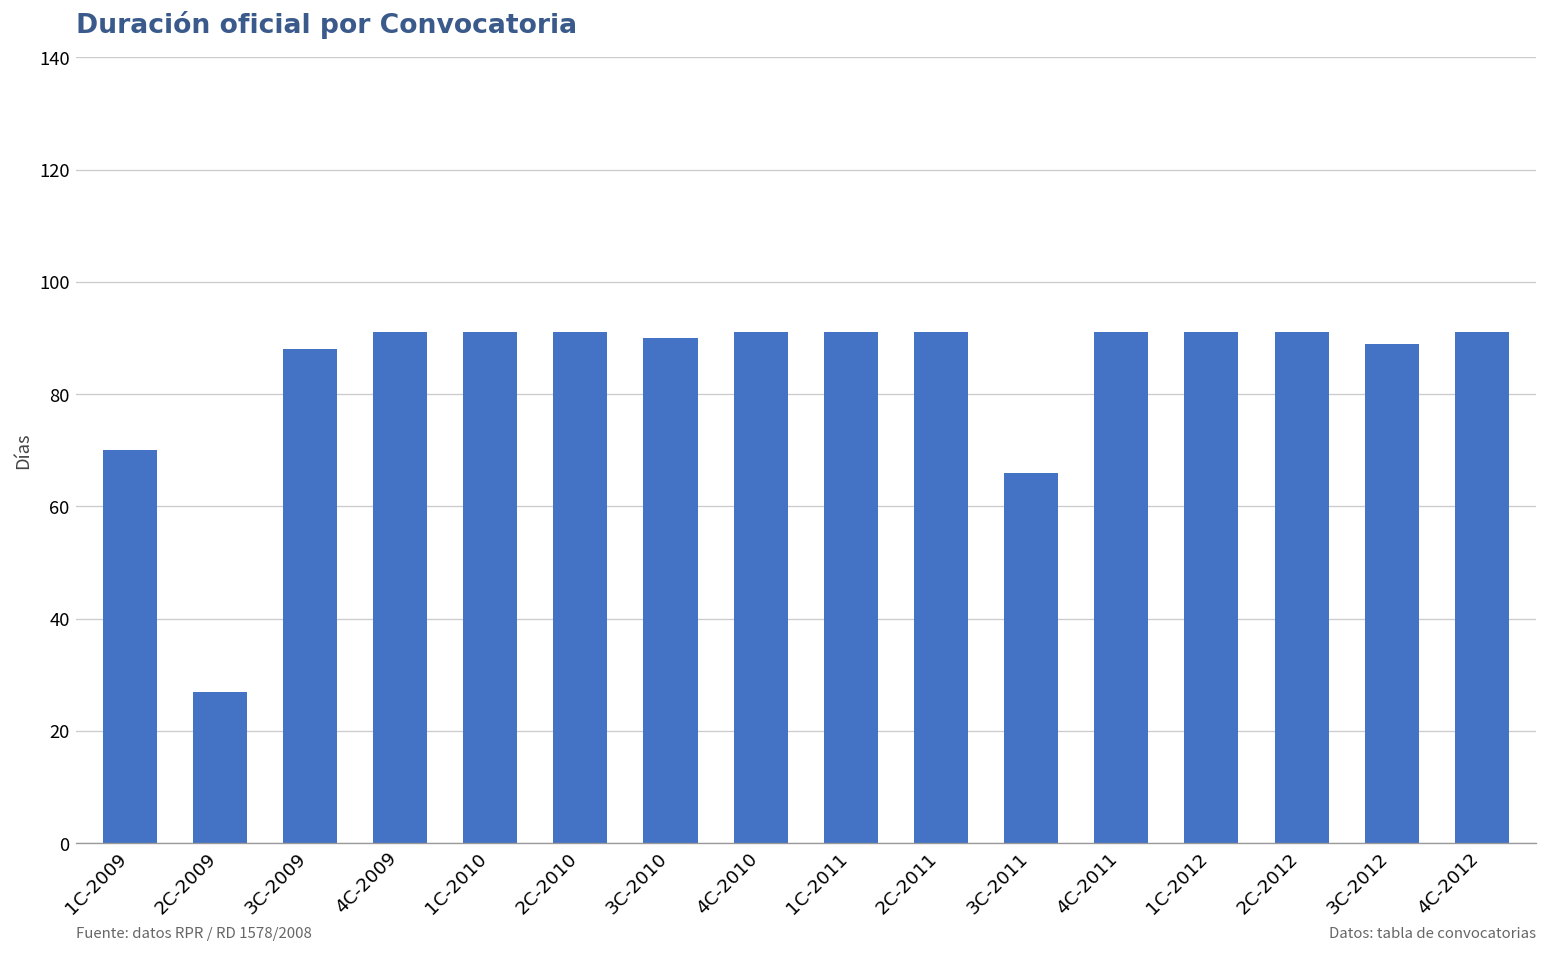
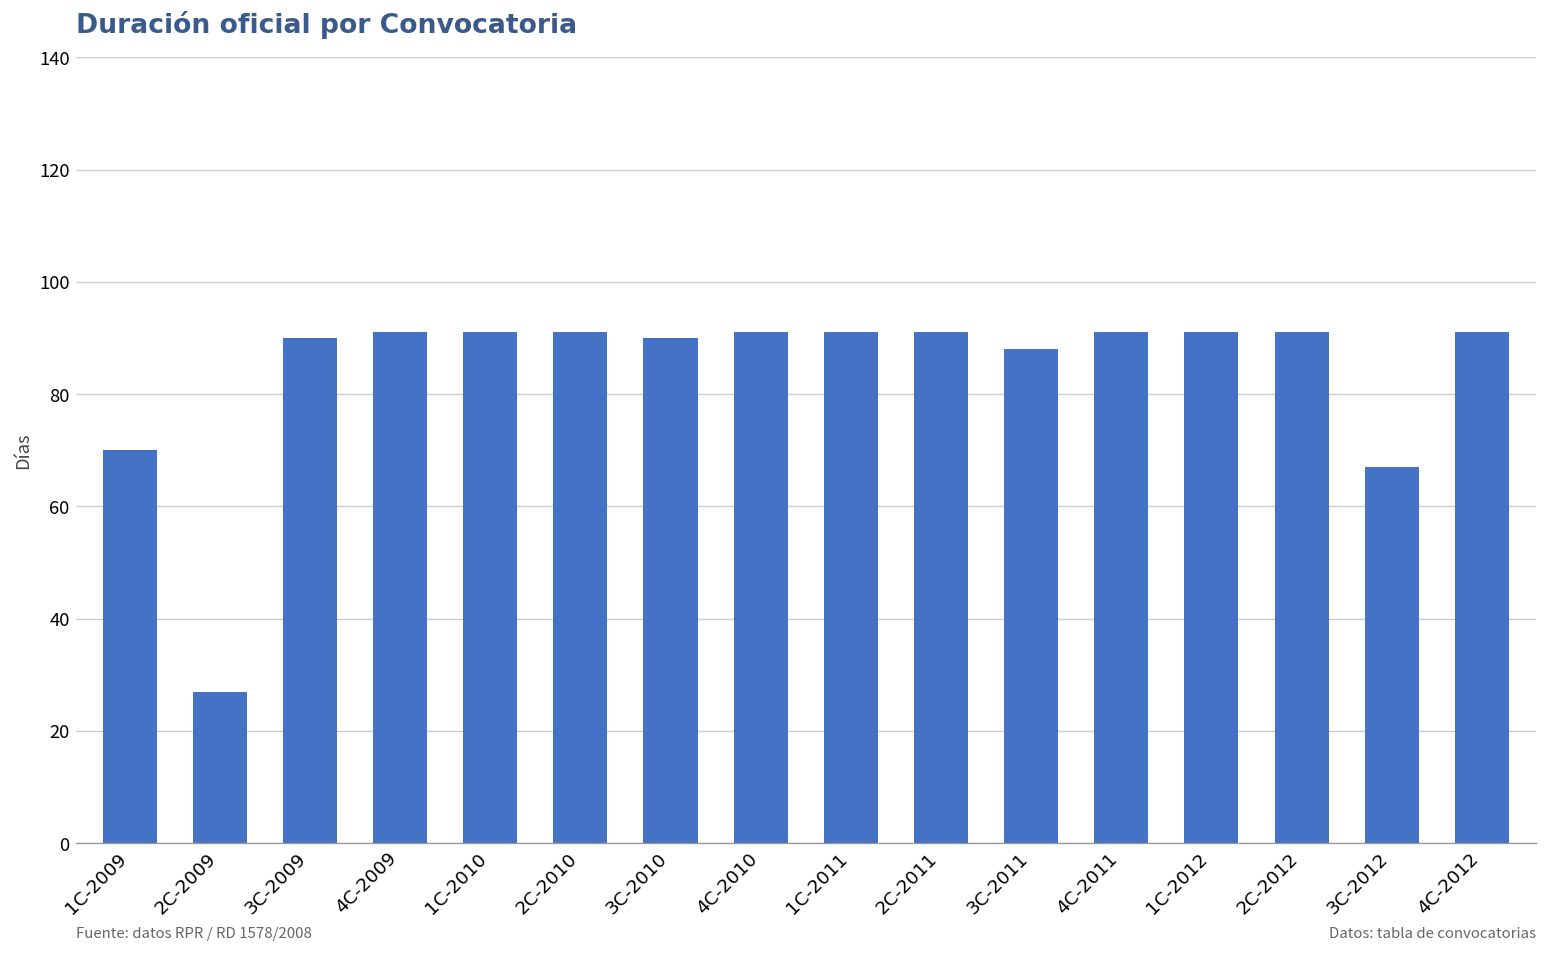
3C-2009: 88 -> 90
3C-2011: 66 -> 88
3C-2012: 89 -> 67
